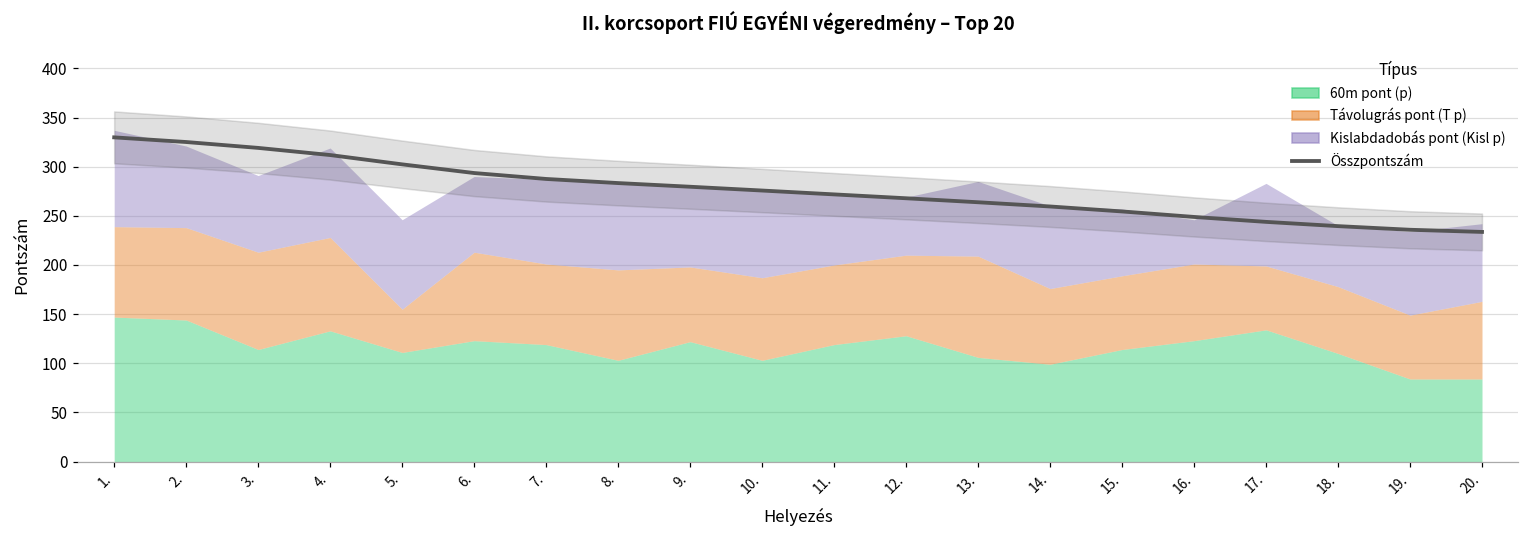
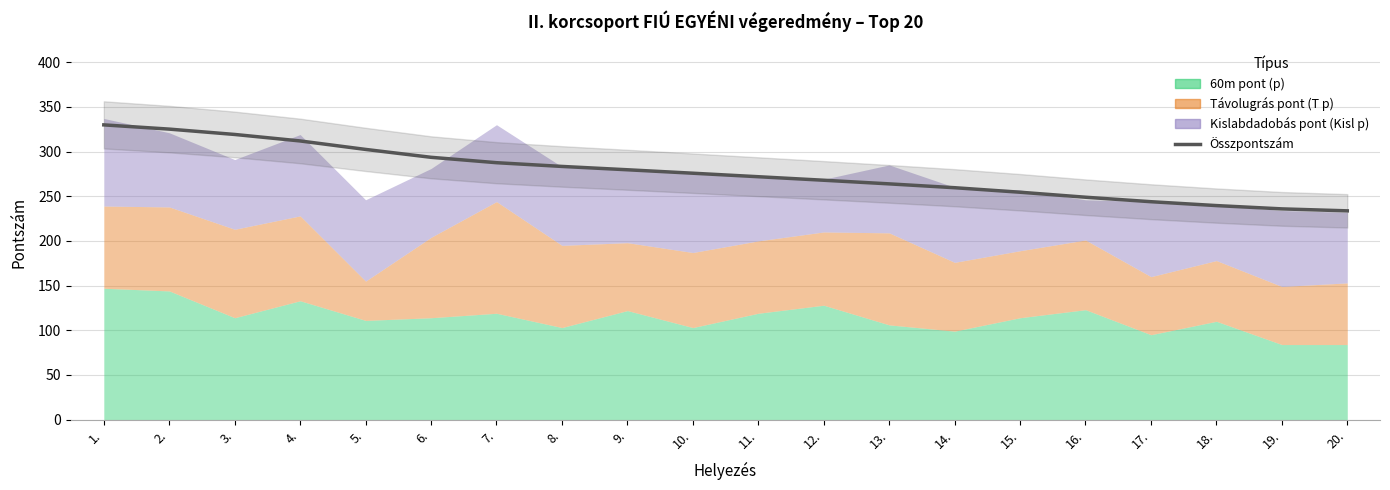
60m pont (p), 6.: 120 -> 110
Távolugrás pont (T p), 7.: 80 -> 130
60m pont (p), 17.: 130 -> 100
Távolugrás pont (T p), 20.: 80 -> 70
